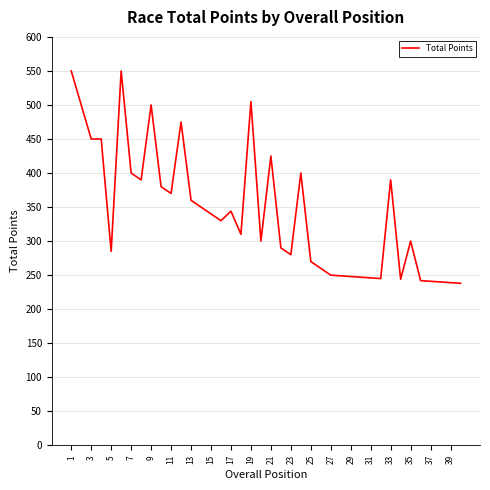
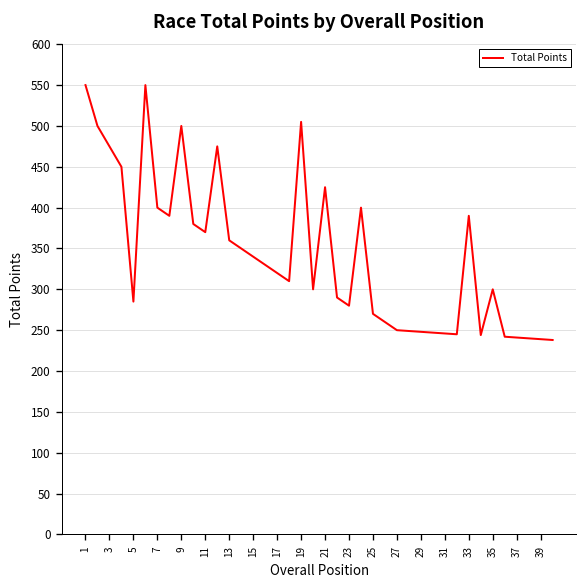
3: 450 -> 480
17: 340 -> 320
